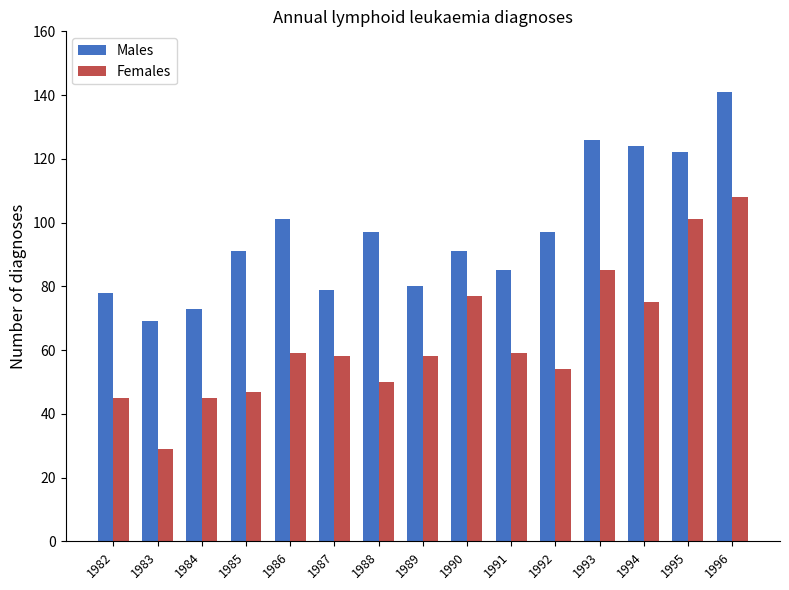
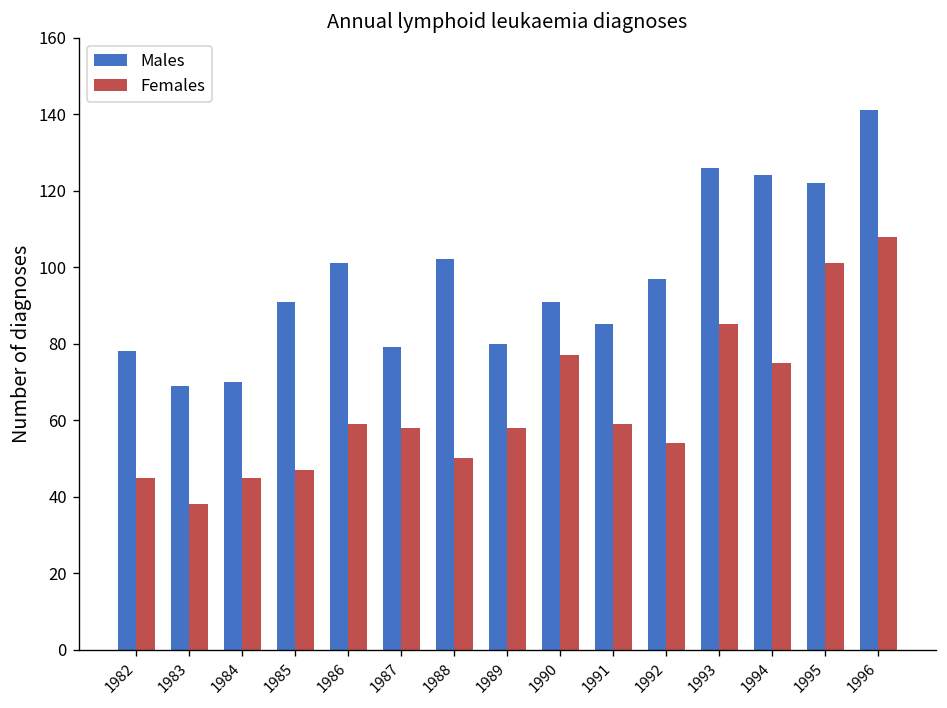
Females, 1983: 29 -> 38
Males, 1984: 73 -> 70
Males, 1988: 97 -> 102
